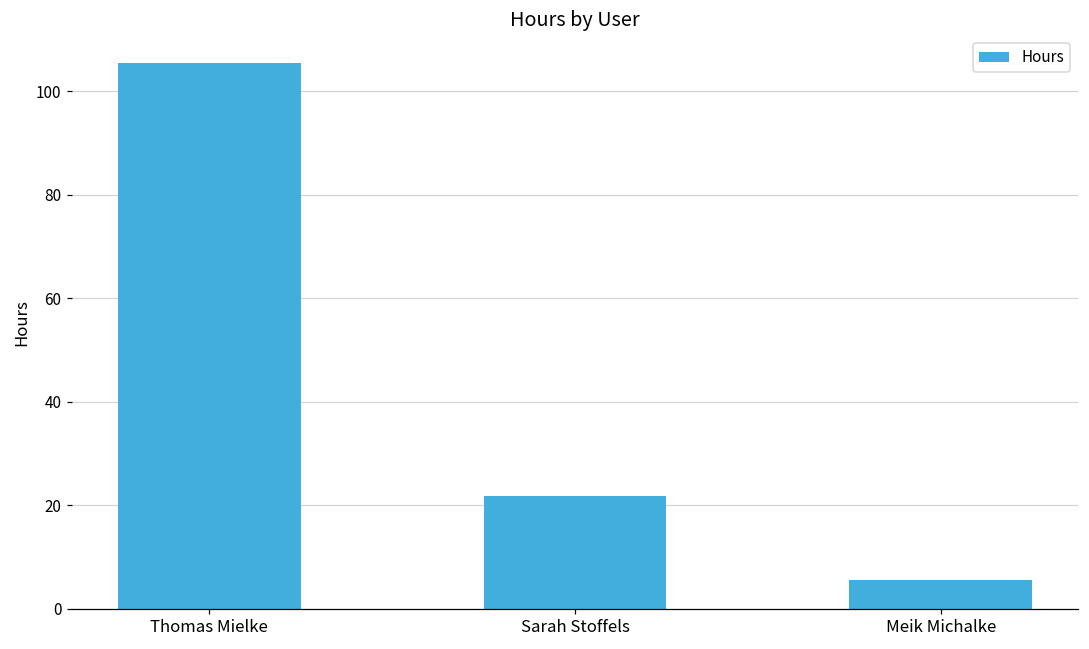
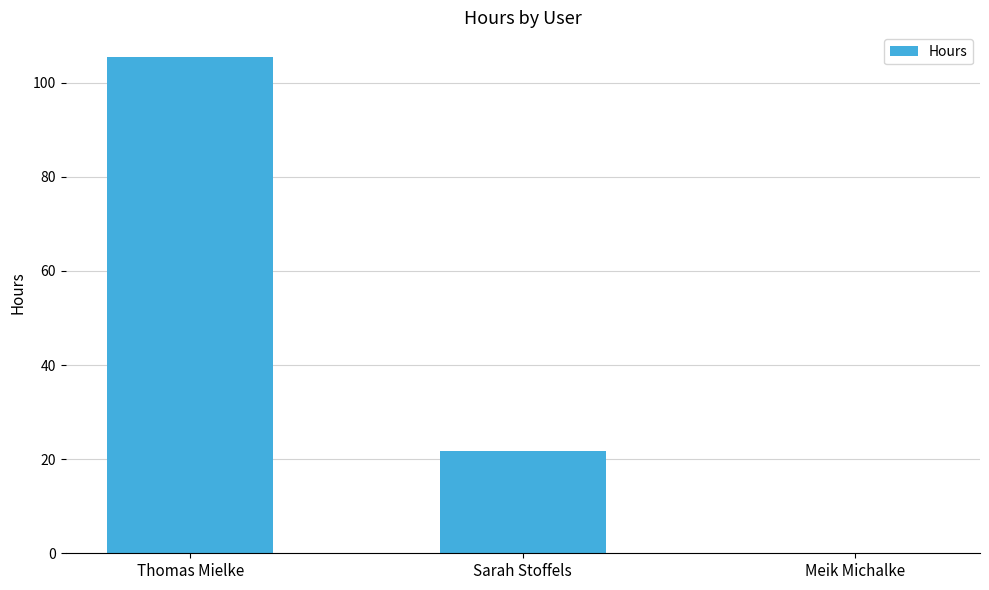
Meik Michalke: 6 -> 0
